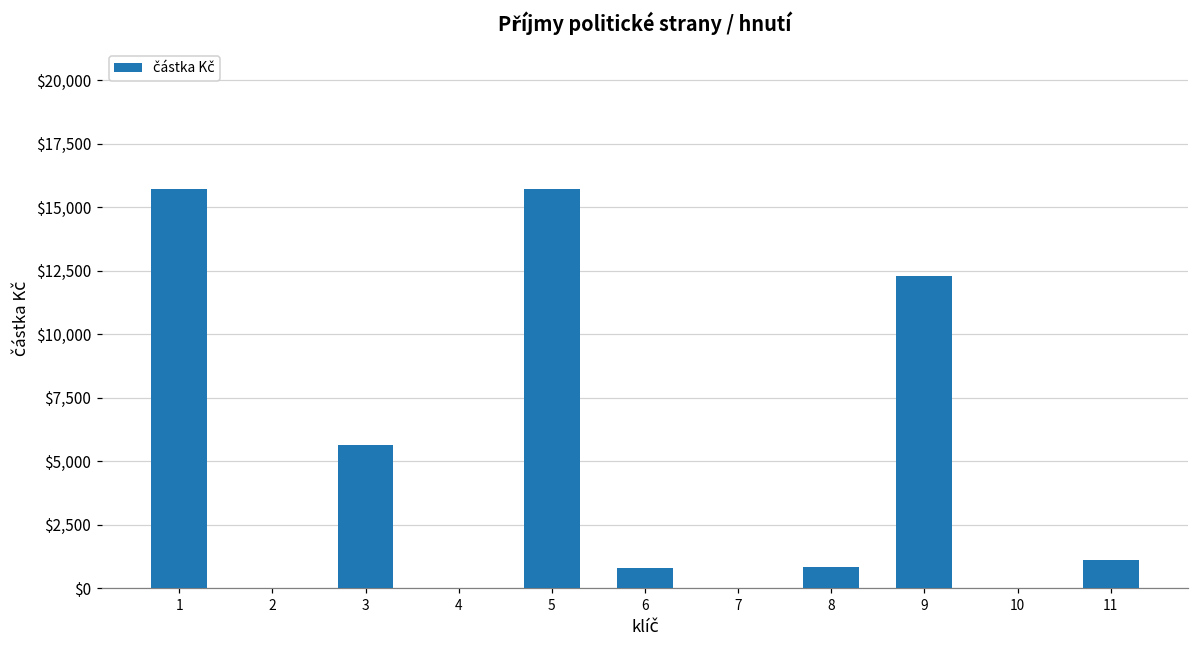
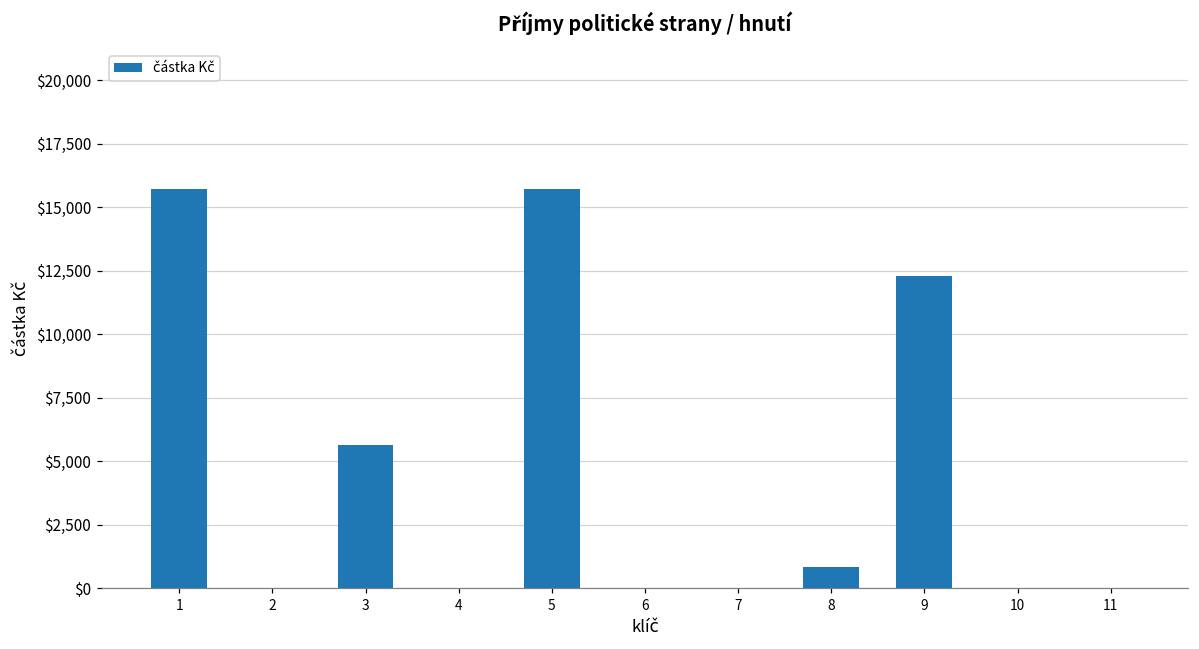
6: $800 -> $0
11: $1,100 -> $0
